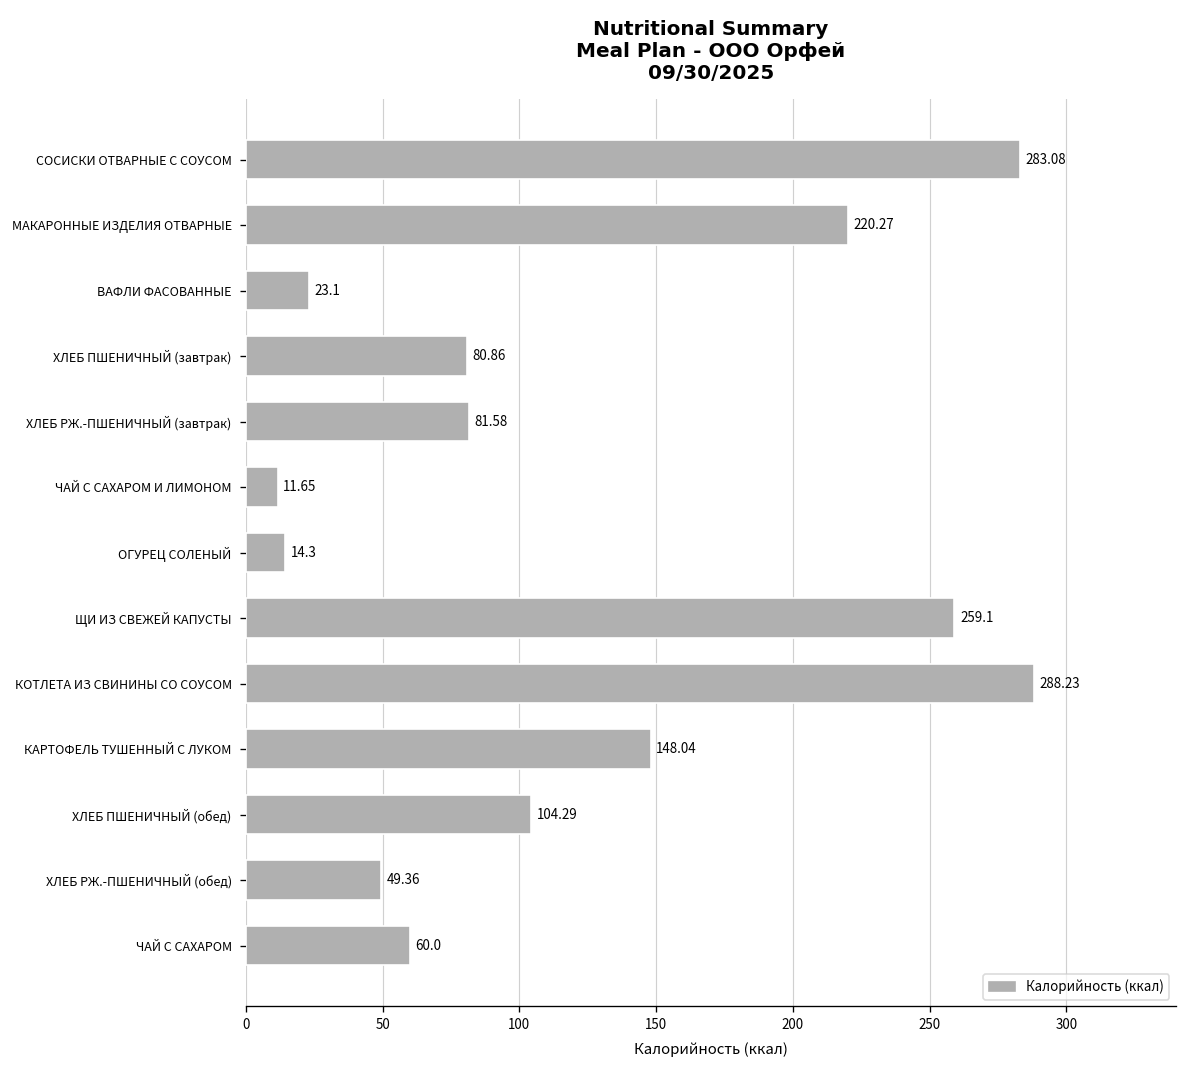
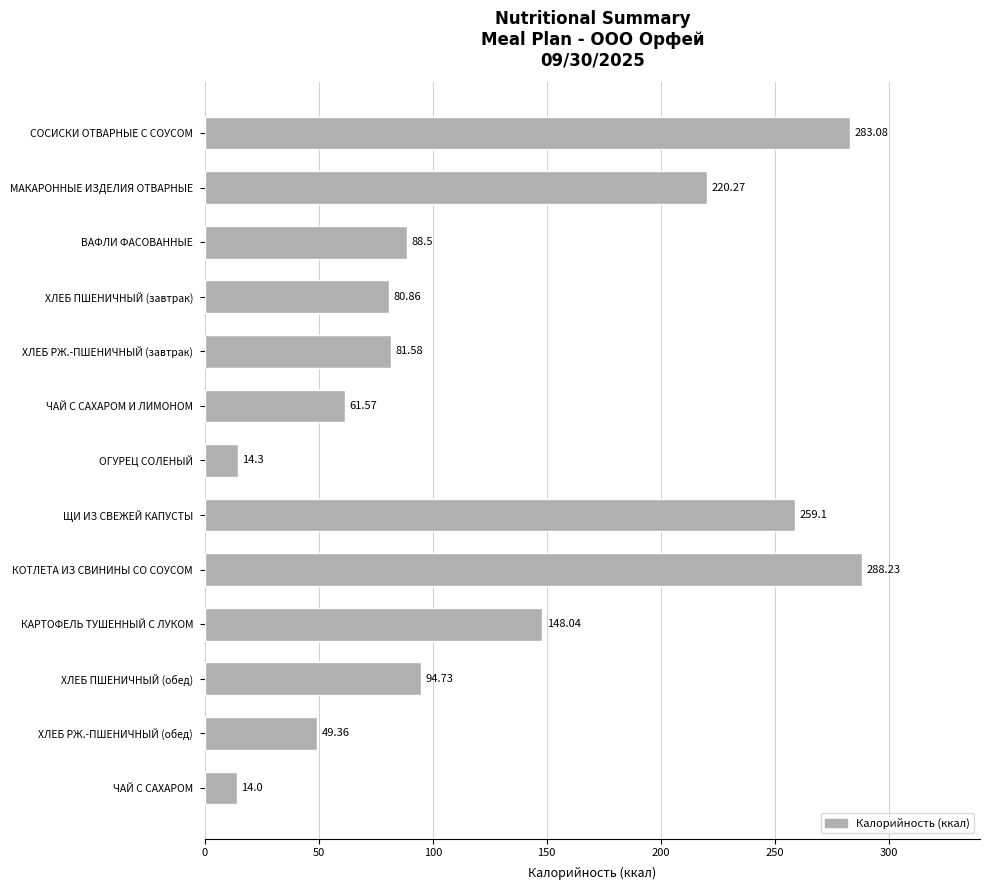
ВАФЛИ ФАСОВАННЫЕ: 23.1 -> 88.5
ЧАЙ С САХАРОМ И ЛИМОНОМ: 11.65 -> 61.57
ХЛЕБ ПШЕНИЧНЫЙ (обед): 104.29 -> 94.73
ЧАЙ С САХАРОМ: 60.0 -> 14.0
